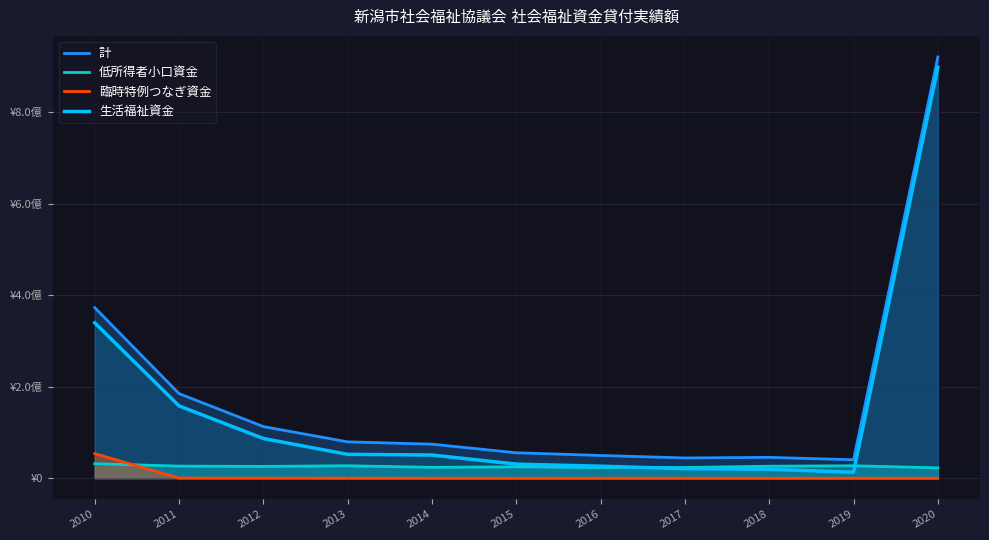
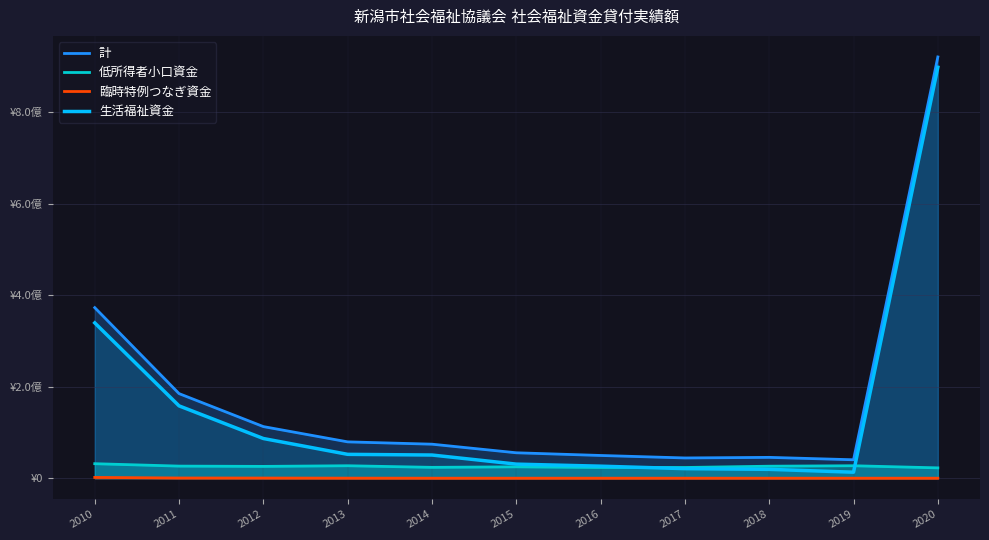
臨時特例つなぎ資金, 2010: ¥0.5億 -> ¥0.0億
